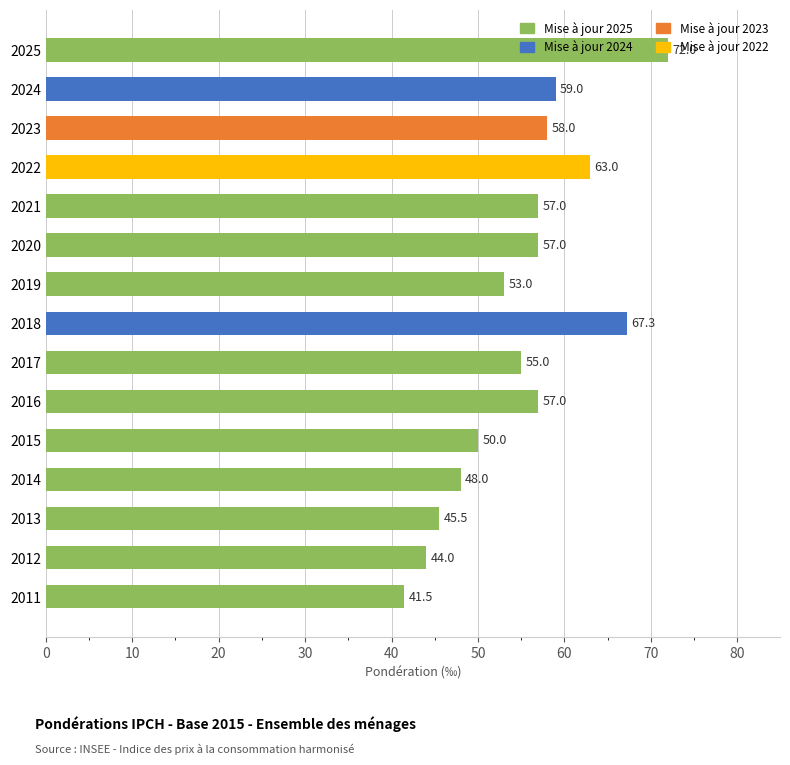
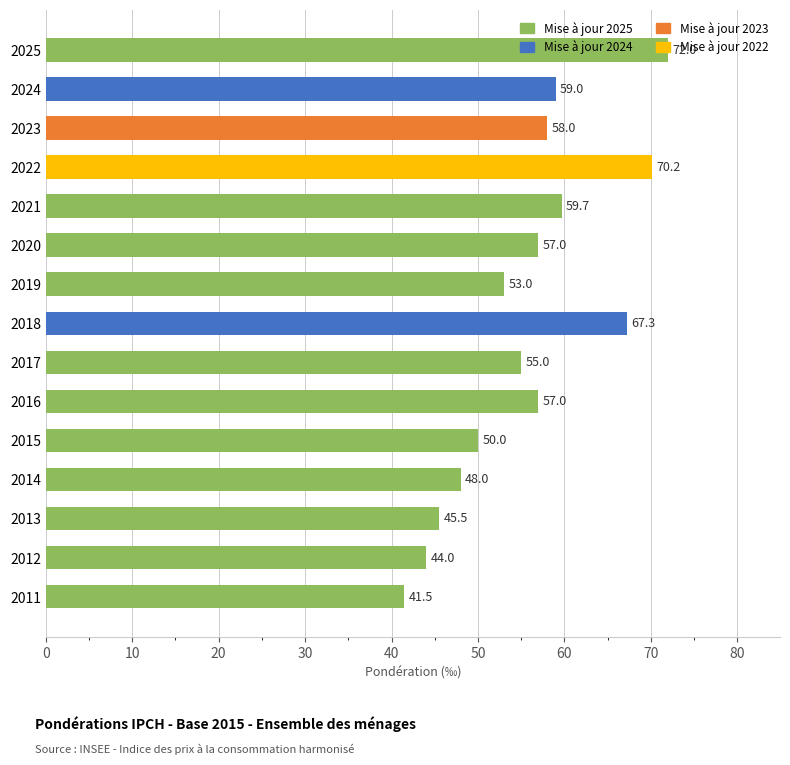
2022: 63.0 -> 70.2
2021: 57.0 -> 59.7
